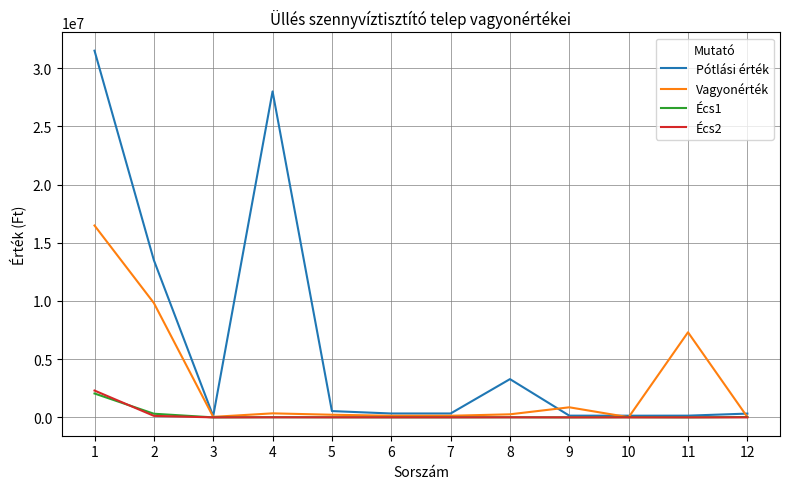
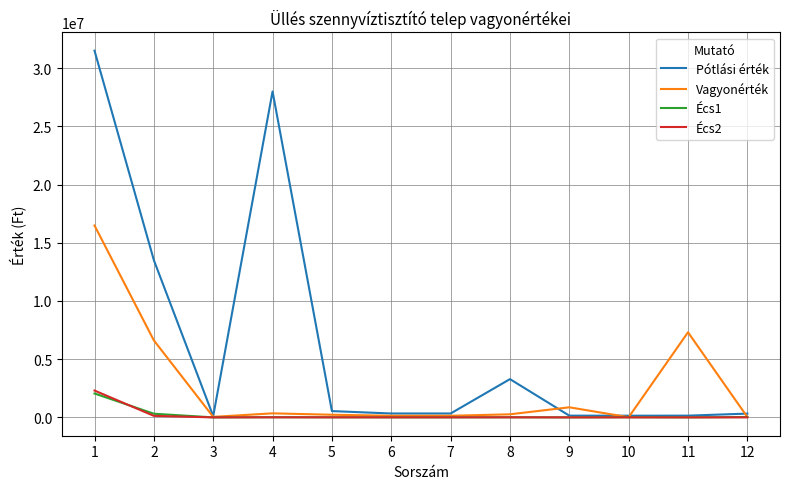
Vagyonérték, 2: 9800000 -> 6600000
